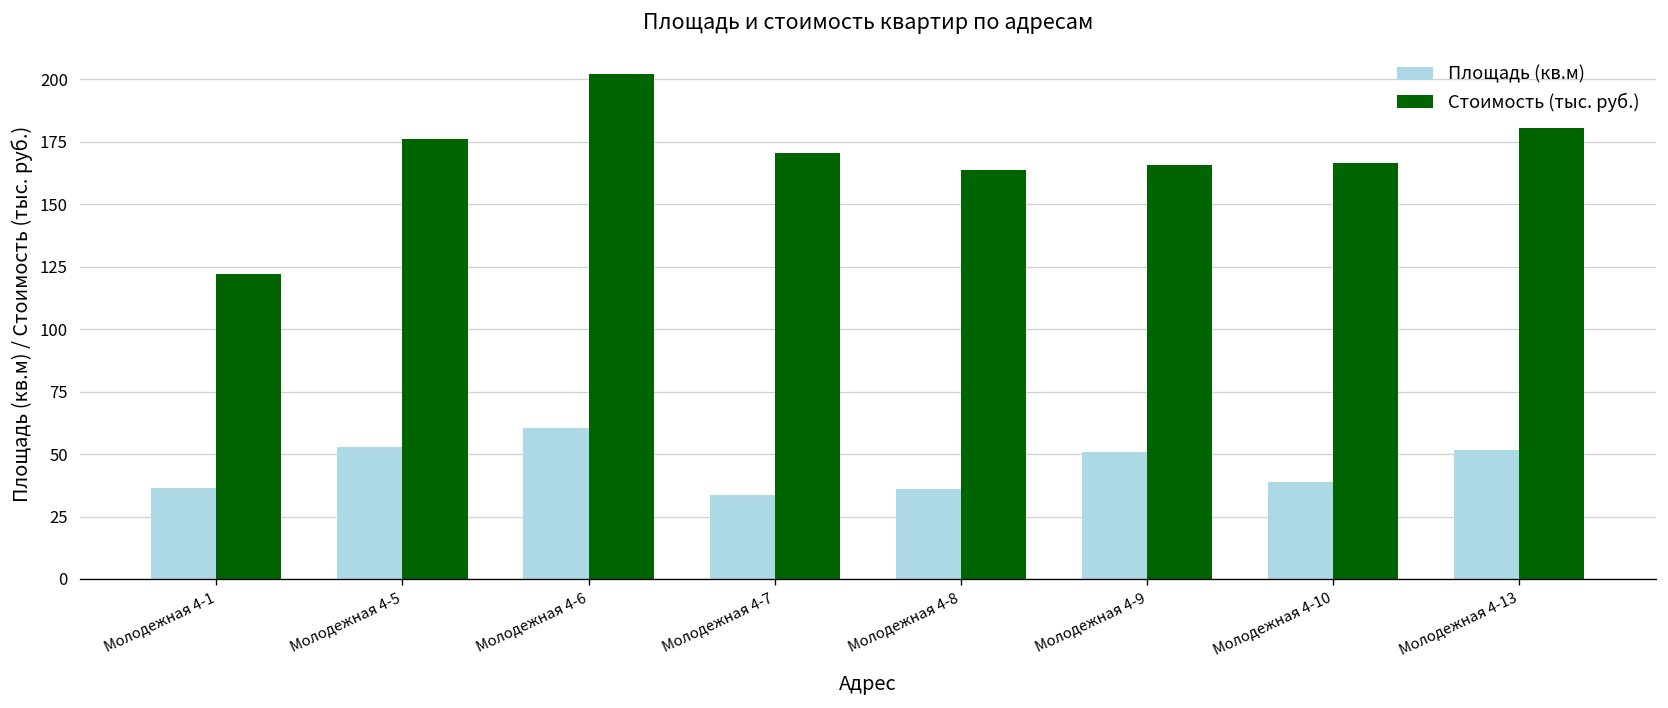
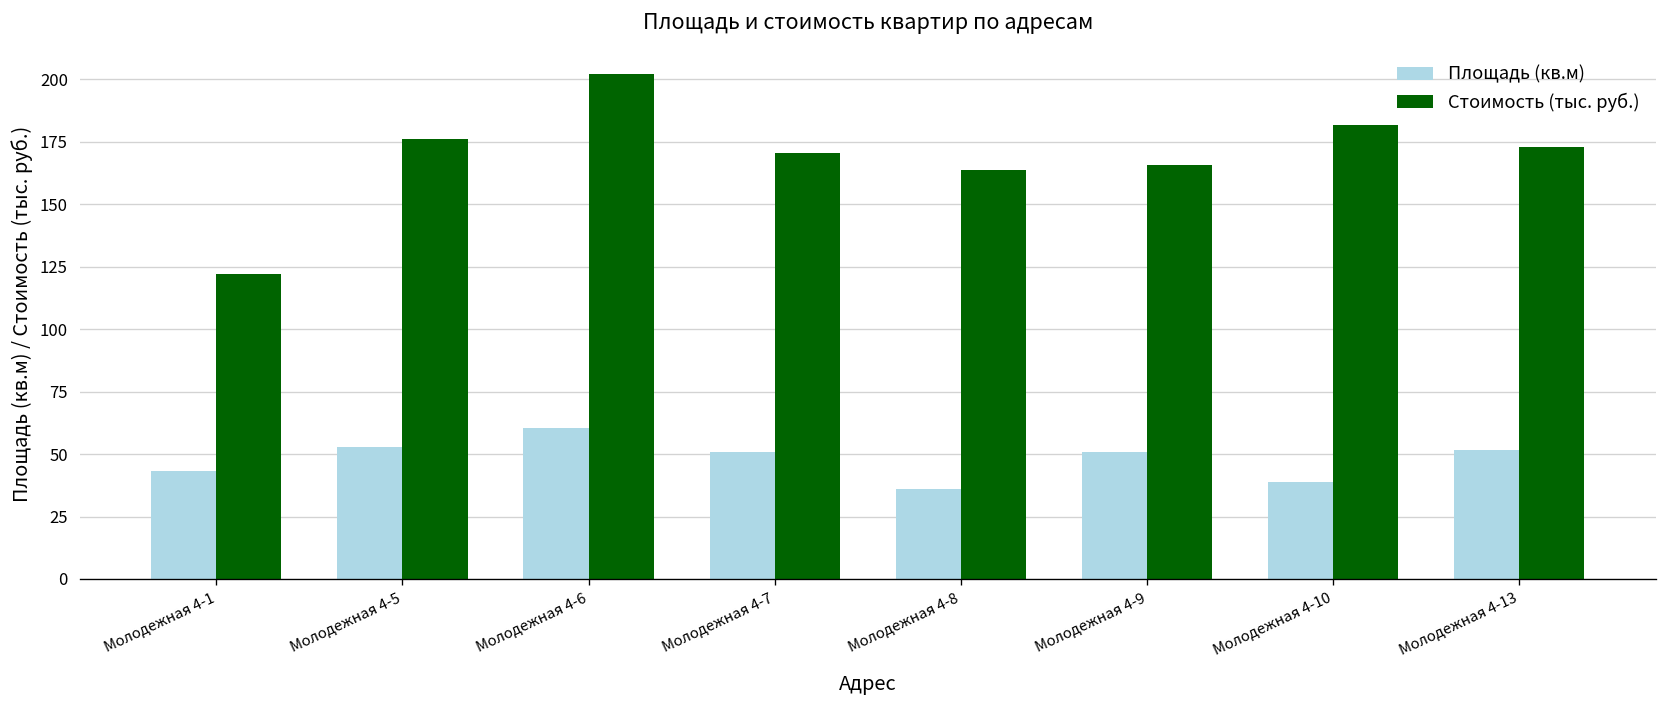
Площадь (кв.м), Молодежная 4-1: 37 -> 43
Площадь (кв.м), Молодежная 4-7: 34 -> 51
Стоимость (тыс. руб.), Молодежная 4-10: 166 -> 182
Стоимость (тыс. руб.), Молодежная 4-13: 181 -> 173
